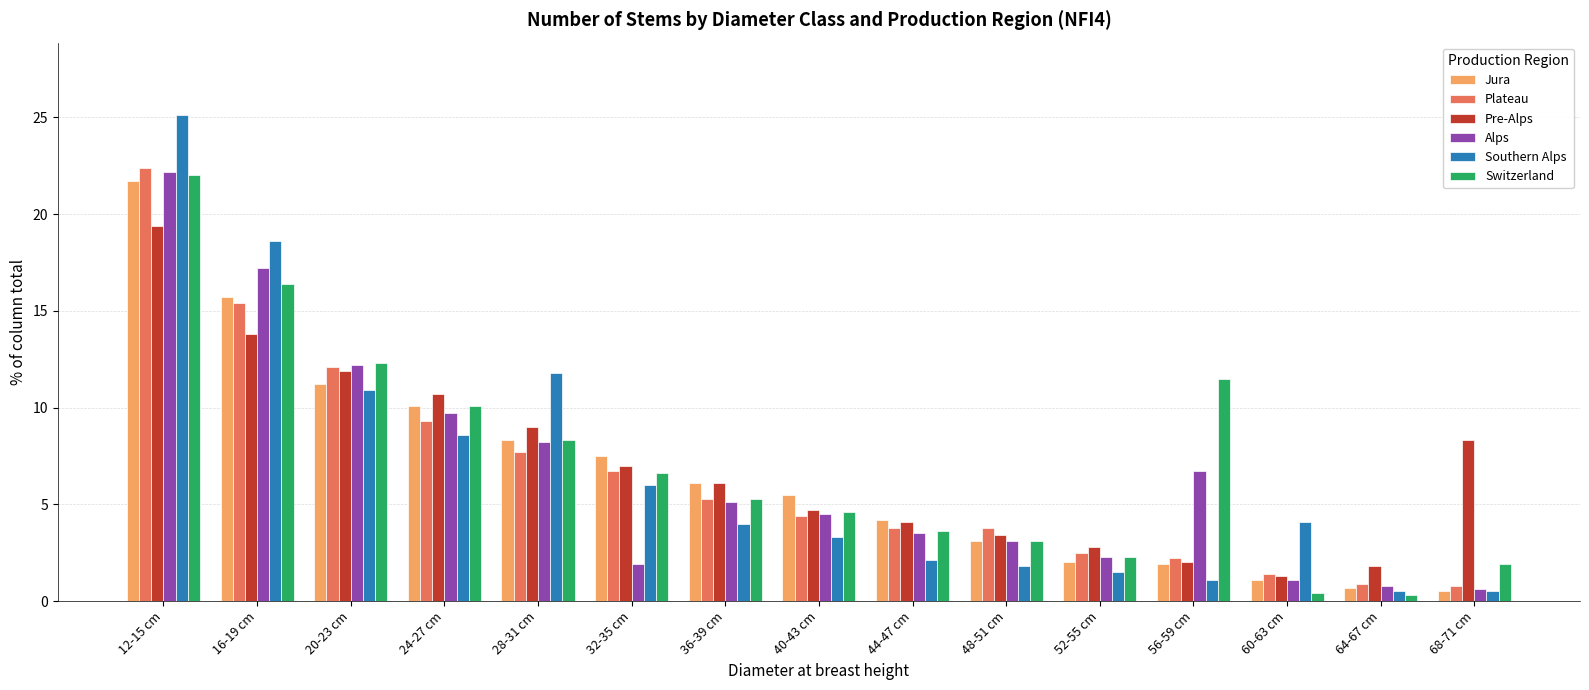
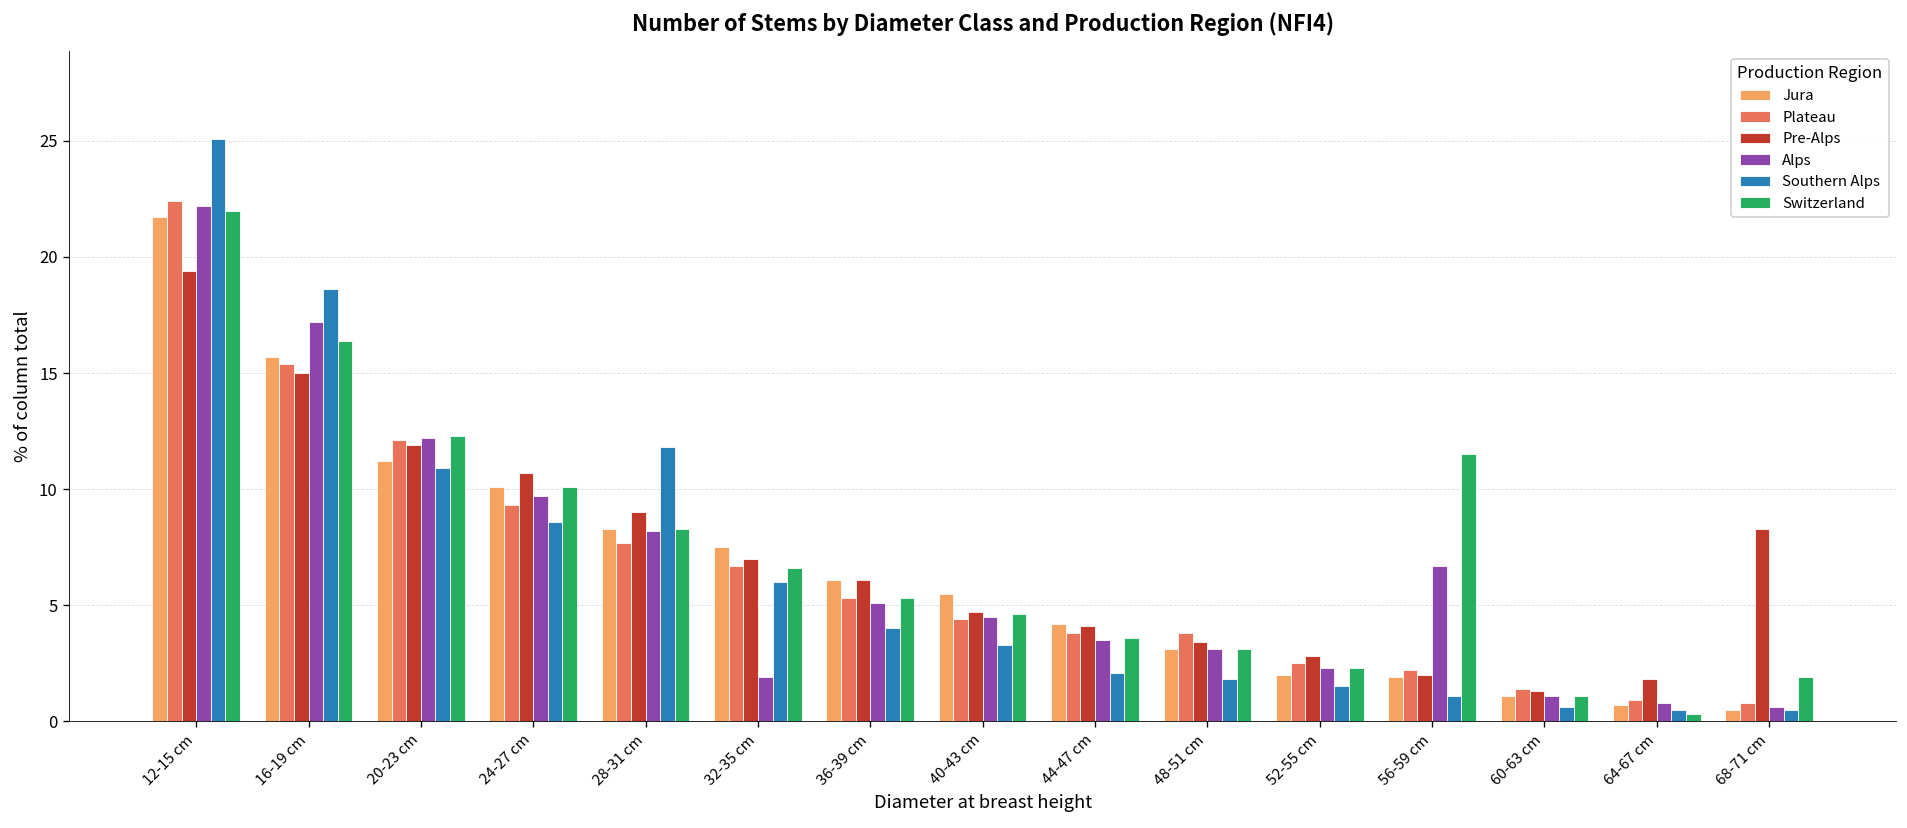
Pre-Alps, 16-19 cm: 13.8 -> 15.0
Southern Alps, 60-63 cm: 4.1 -> 0.6
Switzerland, 60-63 cm: 0.4 -> 1.1
